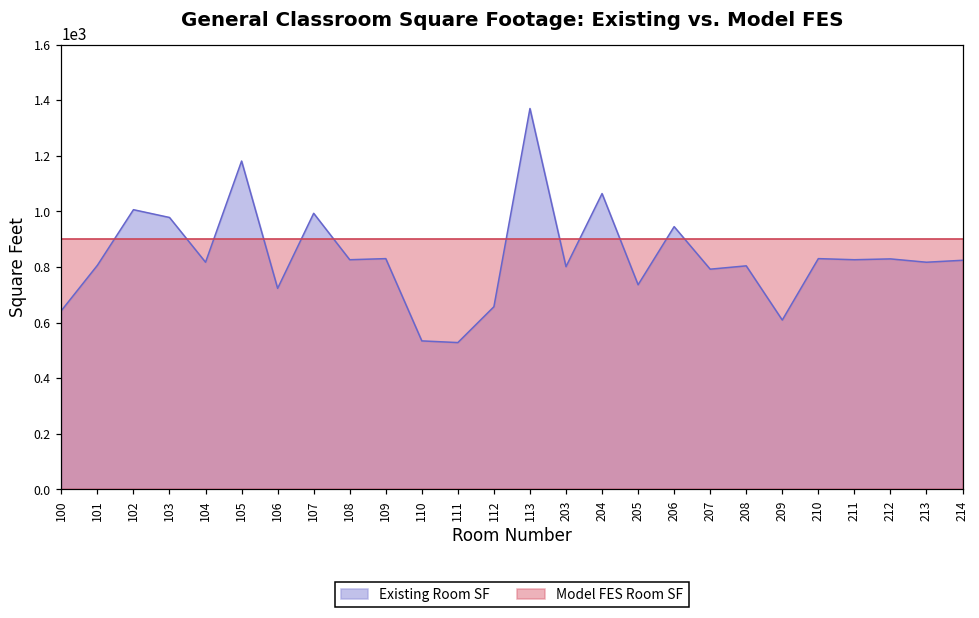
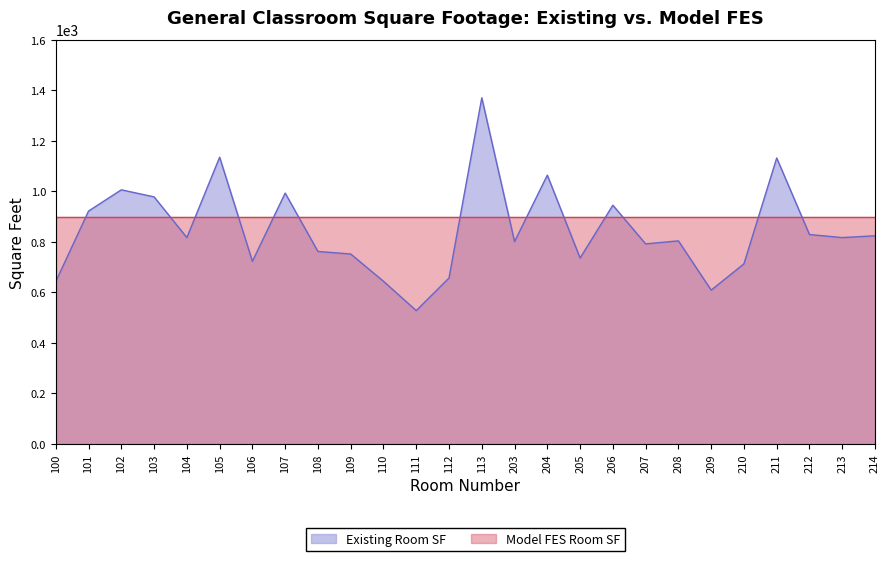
Existing Room SF, 101: 810 -> 920
Existing Room SF, 105: 1180 -> 1140
Existing Room SF, 108: 830 -> 760
Existing Room SF, 109: 830 -> 750
Existing Room SF, 110: 530 -> 640
Existing Room SF, 210: 830 -> 710
Existing Room SF, 211: 830 -> 1130
